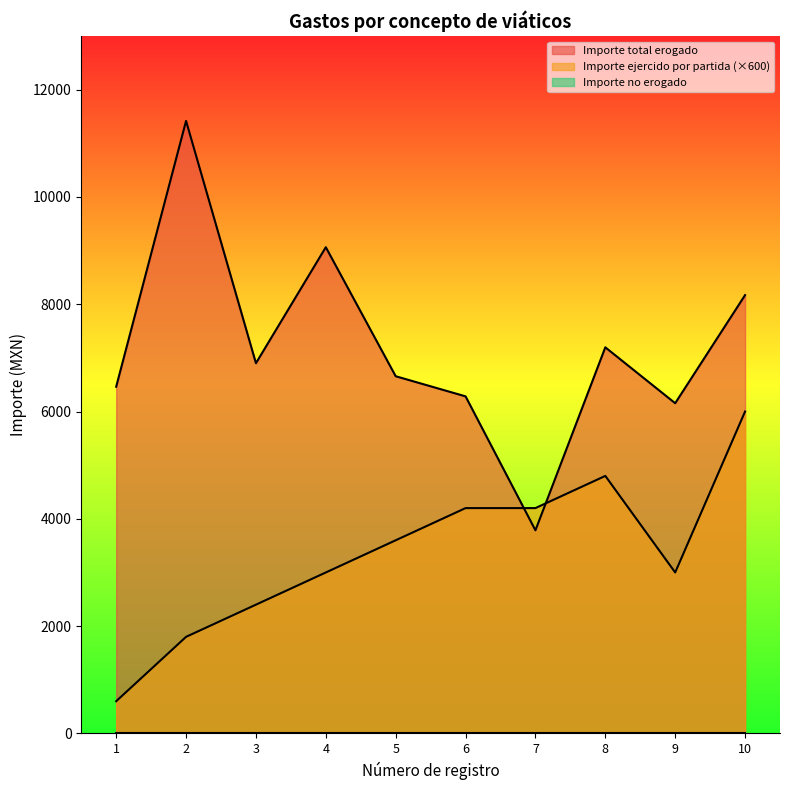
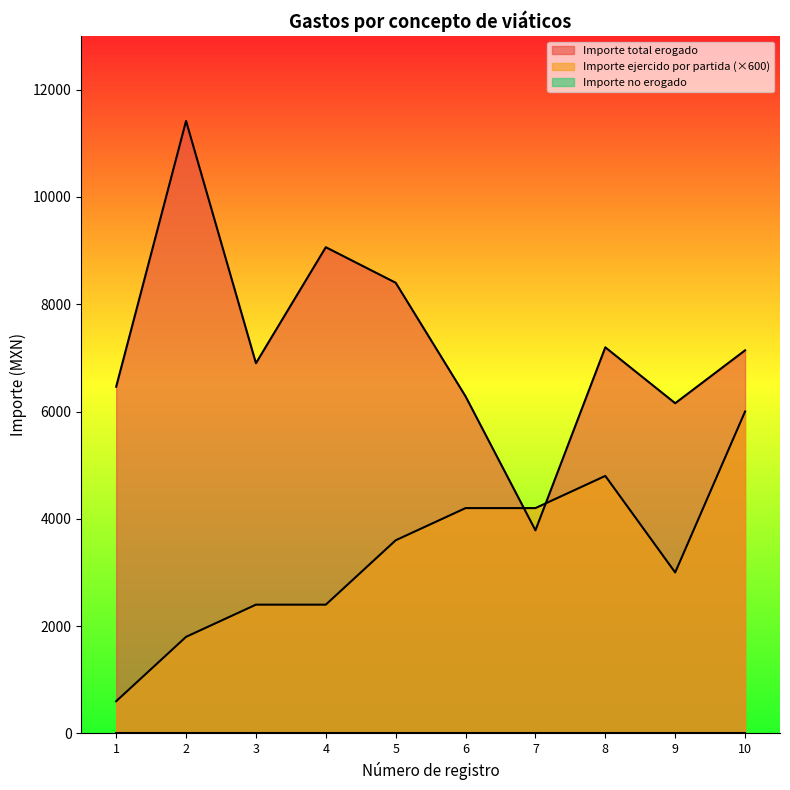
Importe ejercido por partida (×600), 4: 3000 -> 2400
Importe total erogado, 5: 6700 -> 8400
Importe total erogado, 10: 8200 -> 7100
